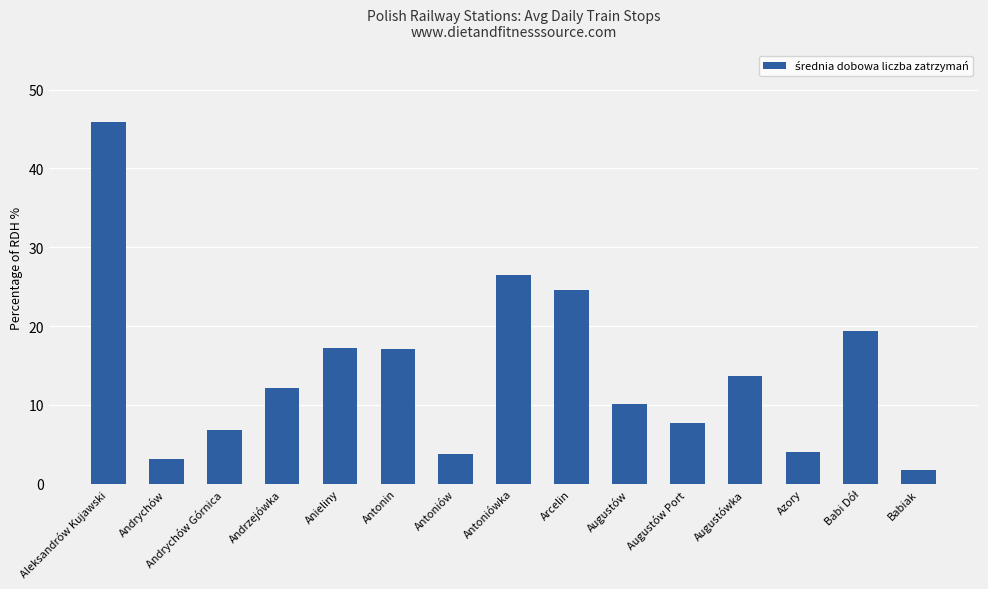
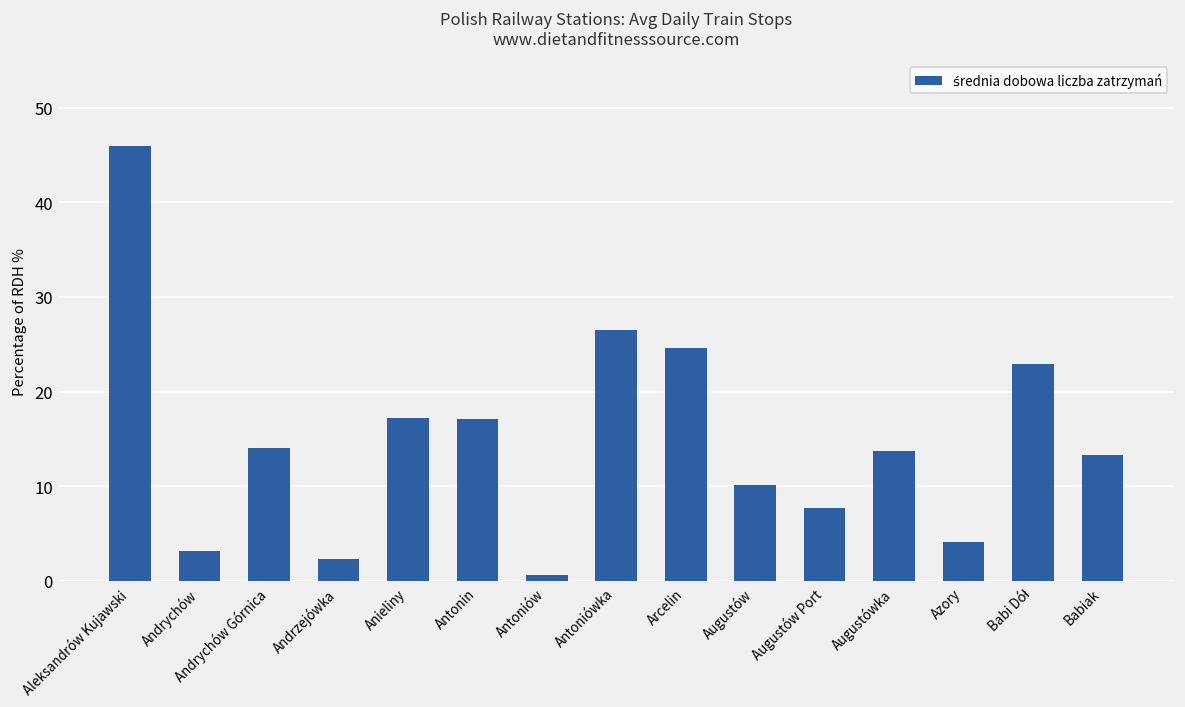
Andrychów Górnica: 7 -> 14
Andrzejówka: 12 -> 2
Antoniów: 4 -> 1
Babi Dół: 19 -> 23
Babiak: 2 -> 13
